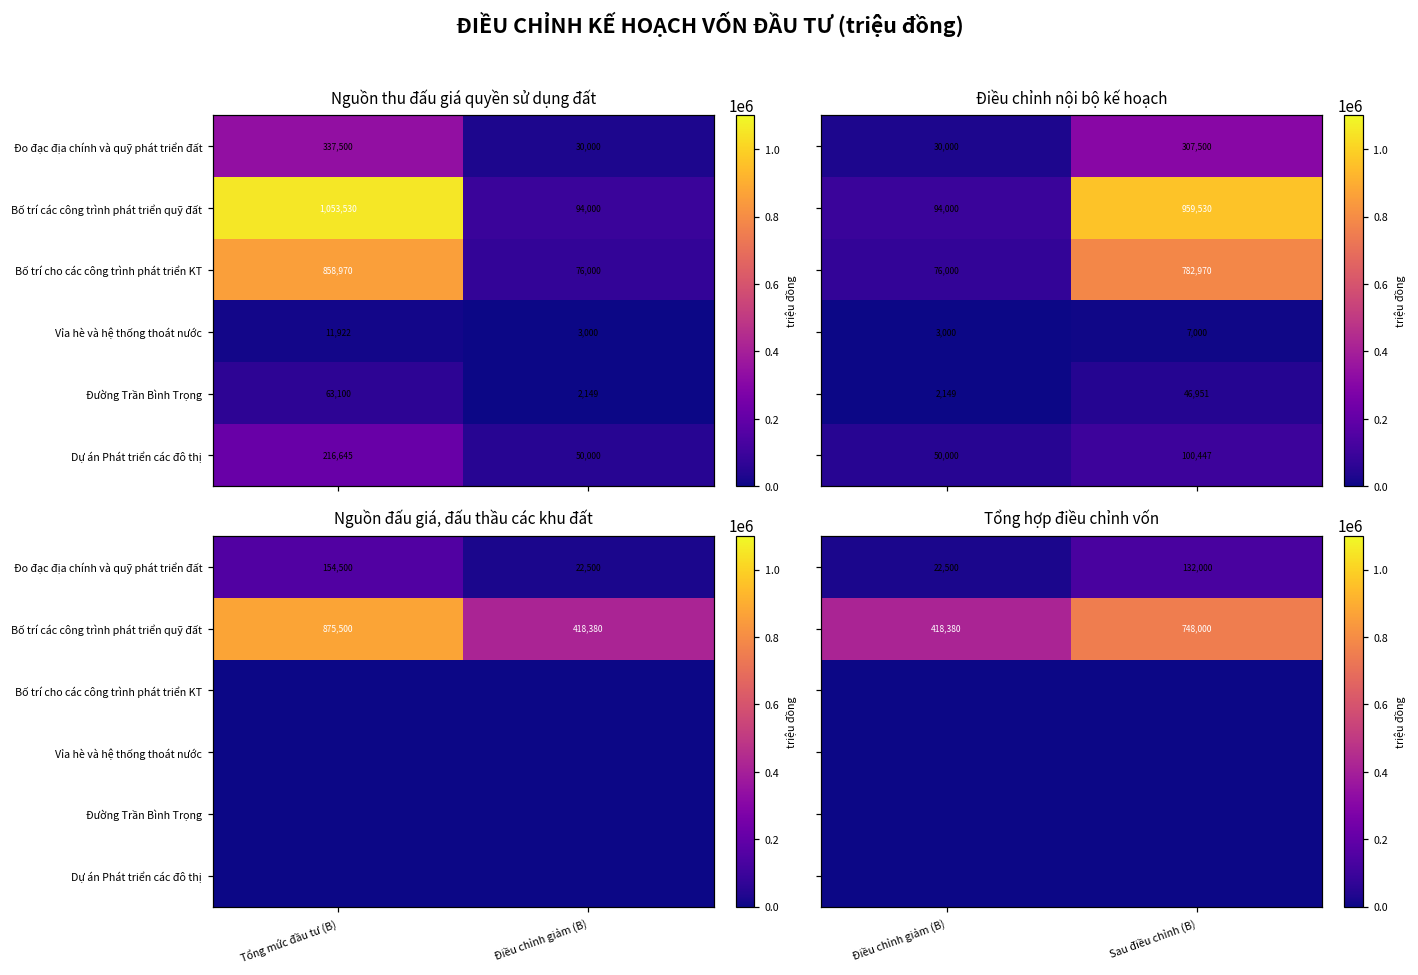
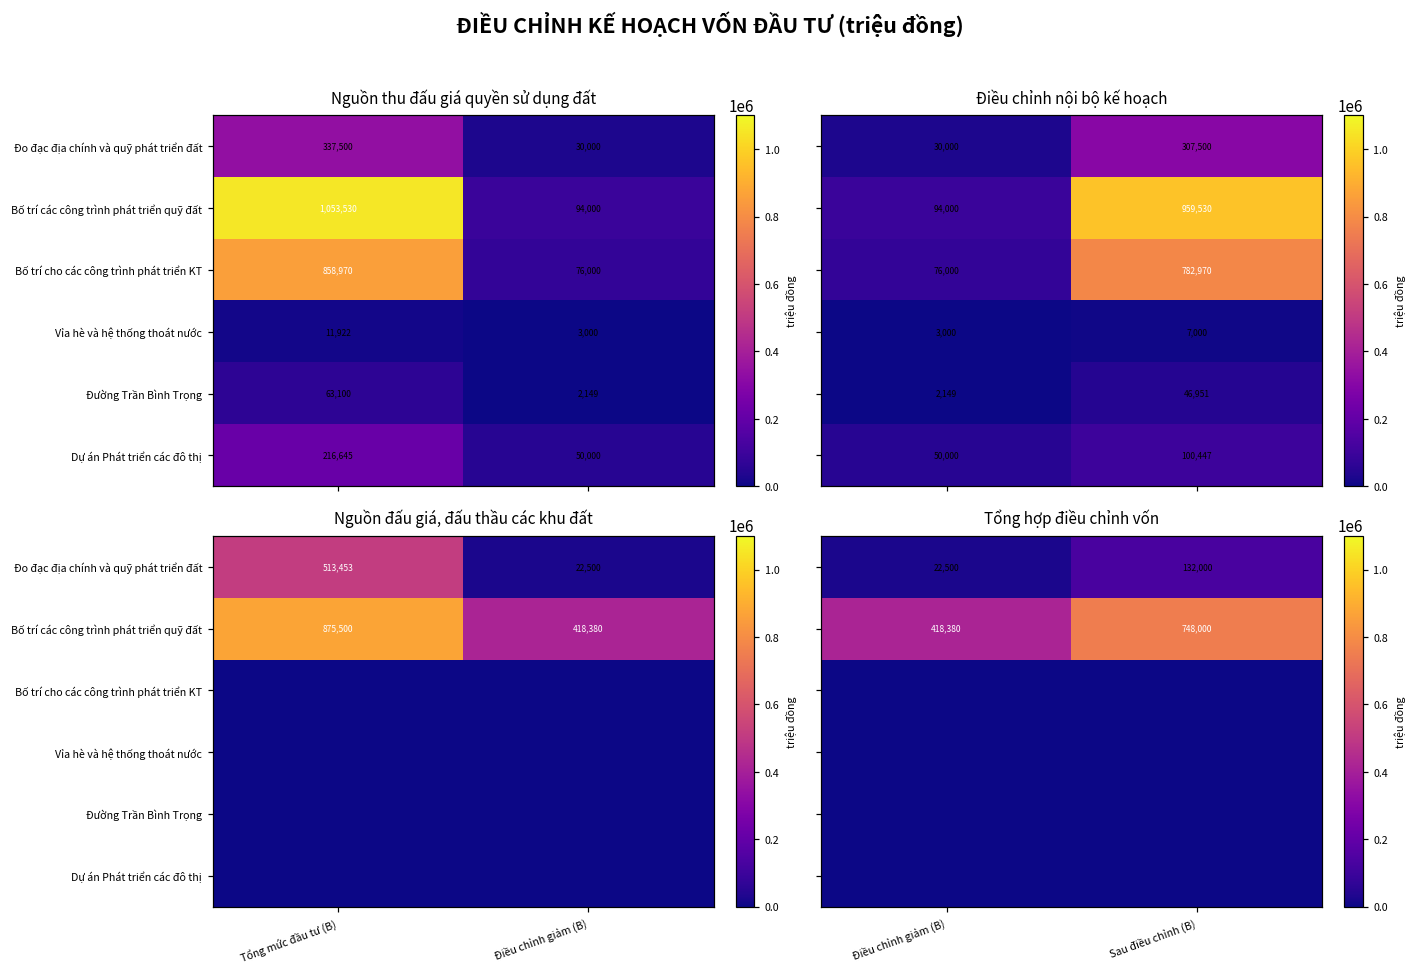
Nguồn đấu giá, đấu thầu các khu đất, Đo đạc địa chính và quỹ phát triển đất, Tổng mức đầu tư (B): 154,500 -> 513,453
